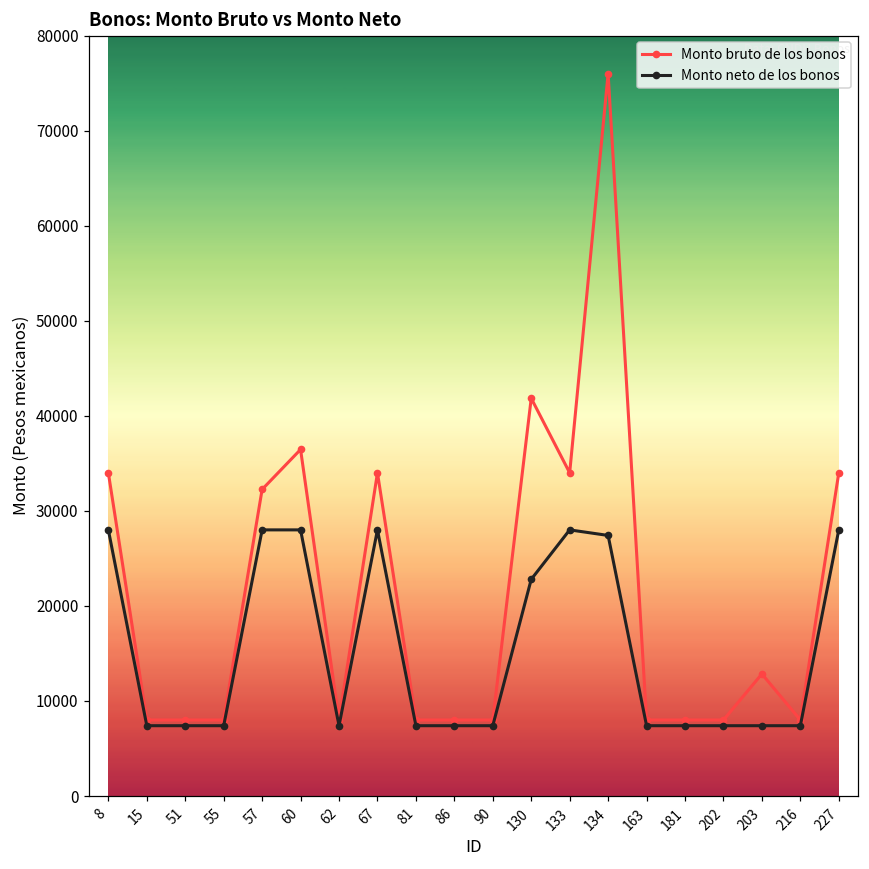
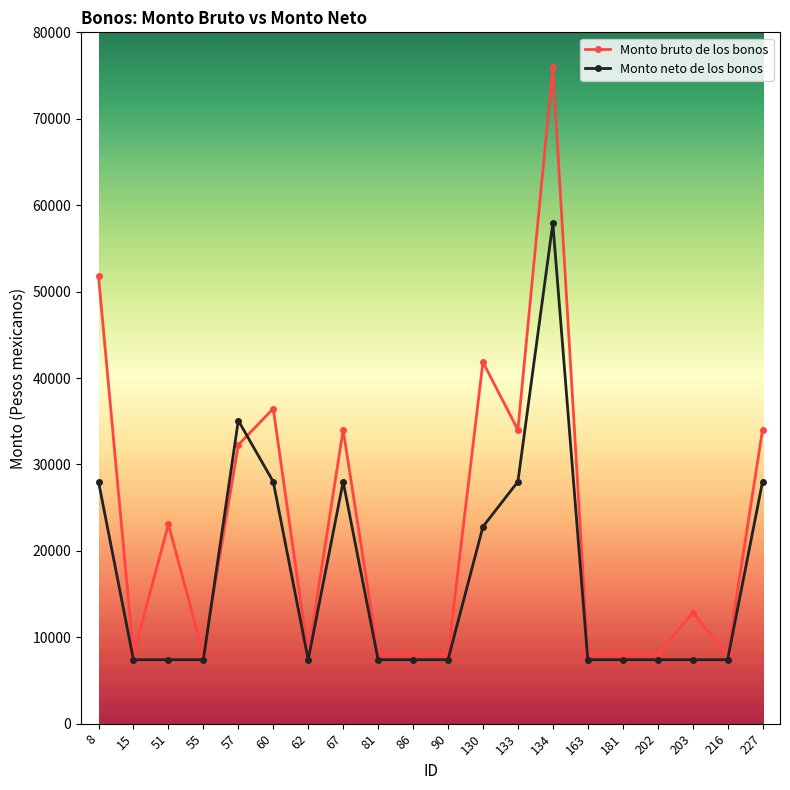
Monto bruto de los bonos, 8: 34000 -> 52000
Monto bruto de los bonos, 51: 8000 -> 23000
Monto neto de los bonos, 57: 28000 -> 35000
Monto neto de los bonos, 134: 27000 -> 58000
